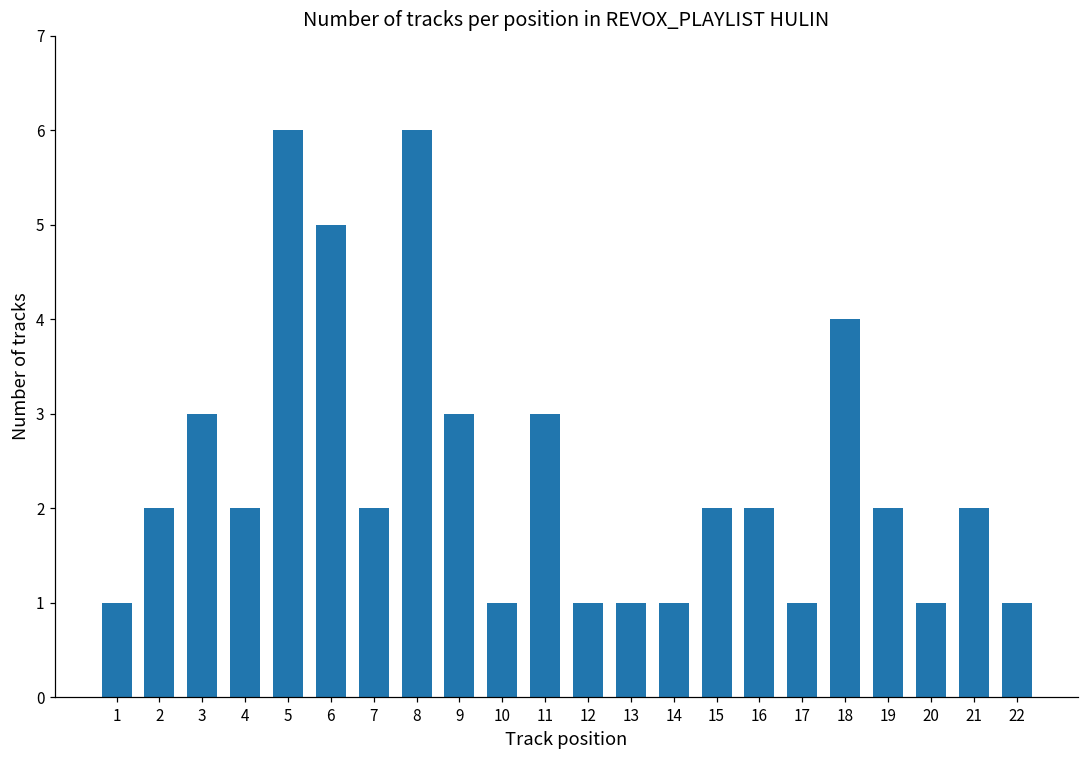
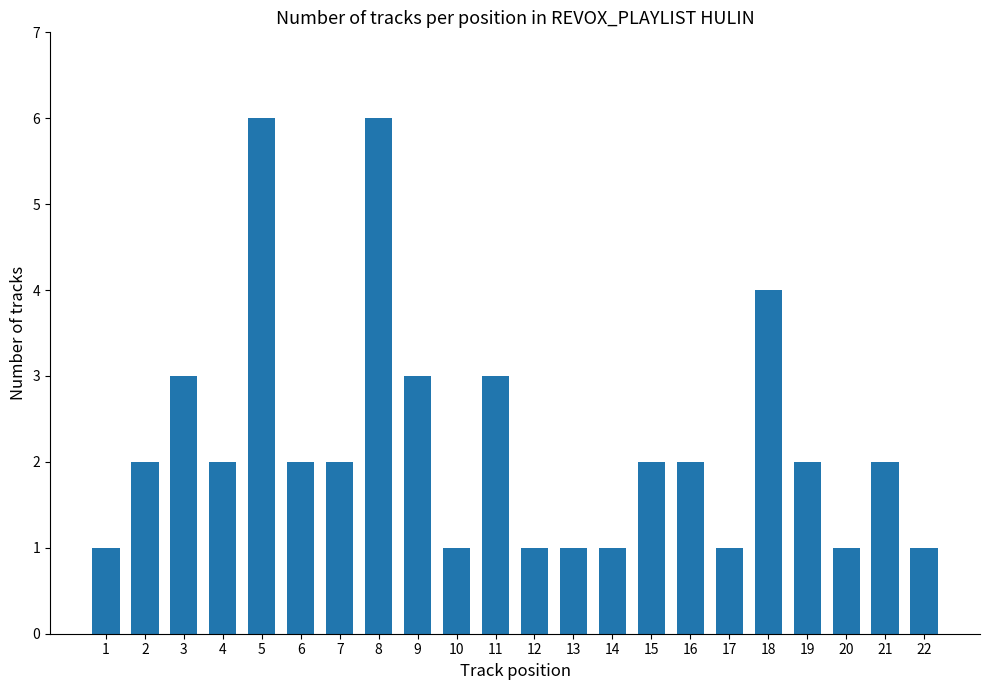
6: 5 -> 2
